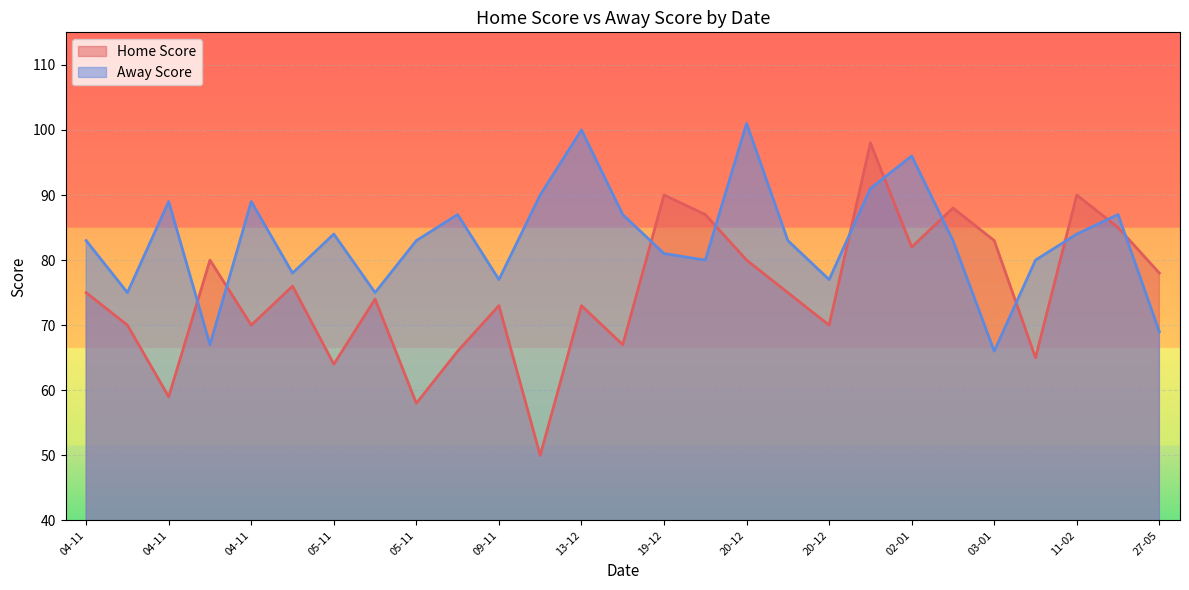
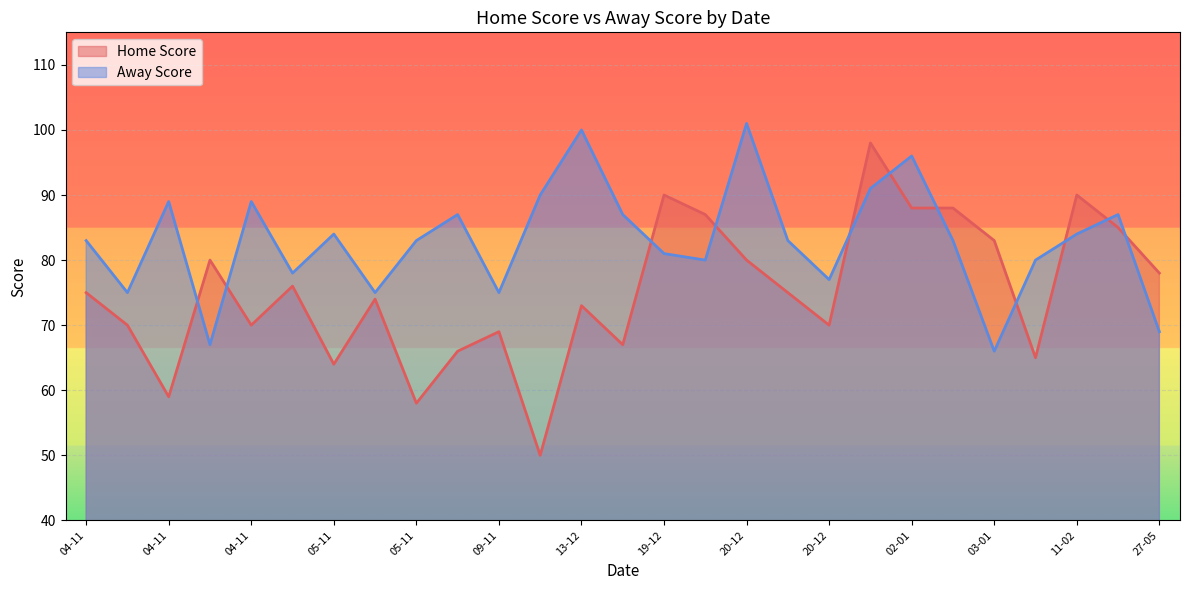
Home Score, 09-11: 73 -> 69
Away Score, 09-11: 77 -> 75
Home Score, 02-01: 82 -> 88
